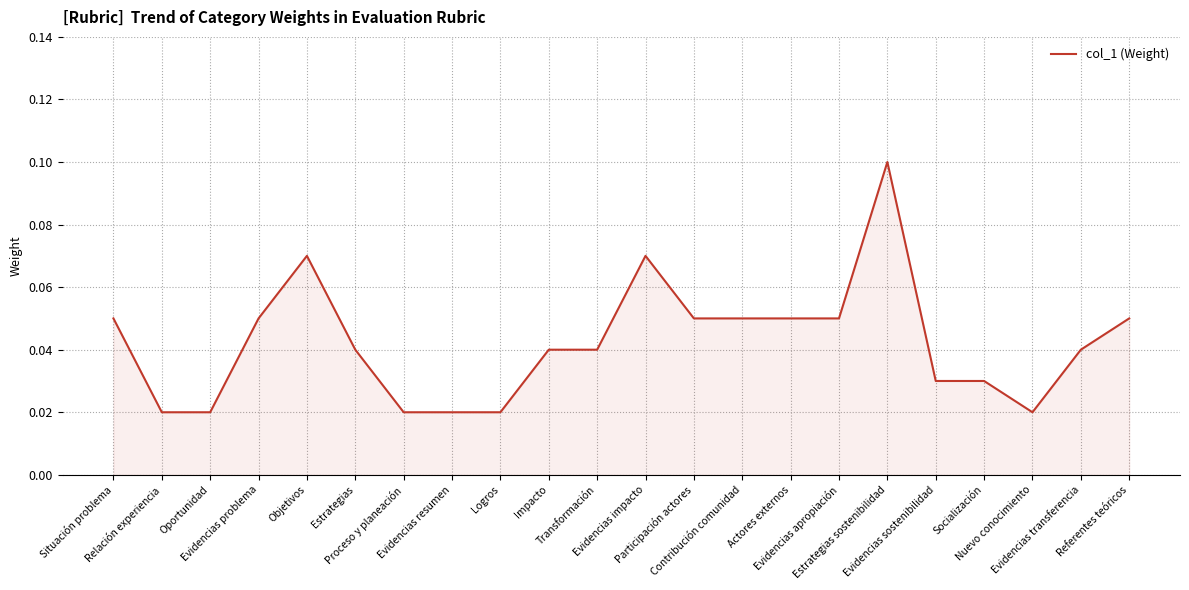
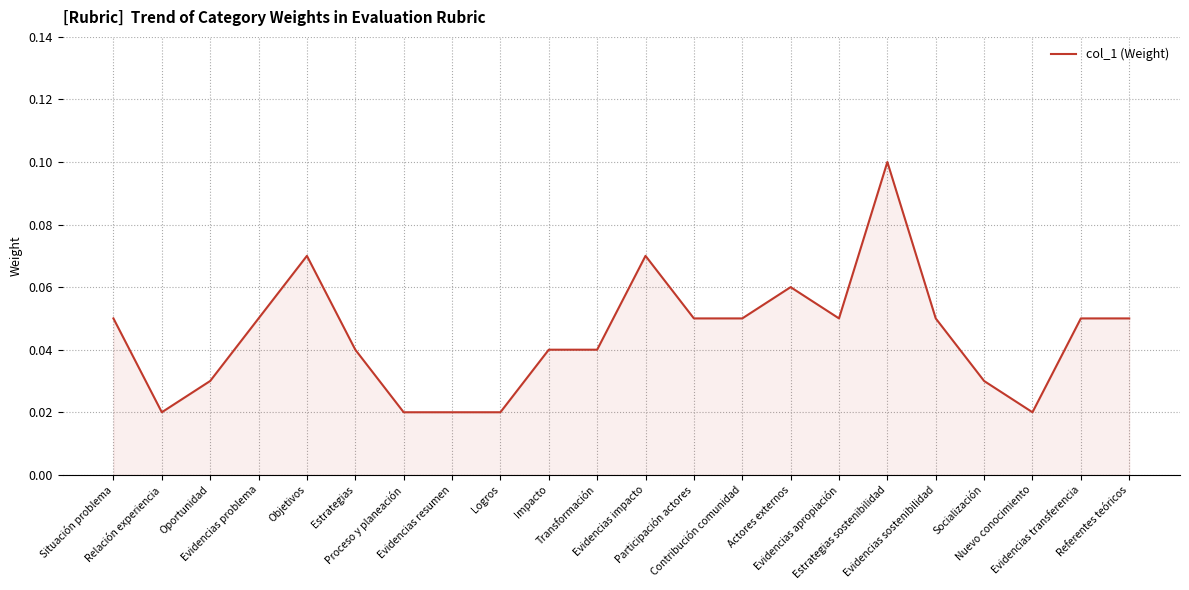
Oportunidad: 0.02 -> 0.03
Actores externos: 0.05 -> 0.06
Evidencias sostenibilidad: 0.03 -> 0.05
Evidencias transferencia: 0.04 -> 0.05
